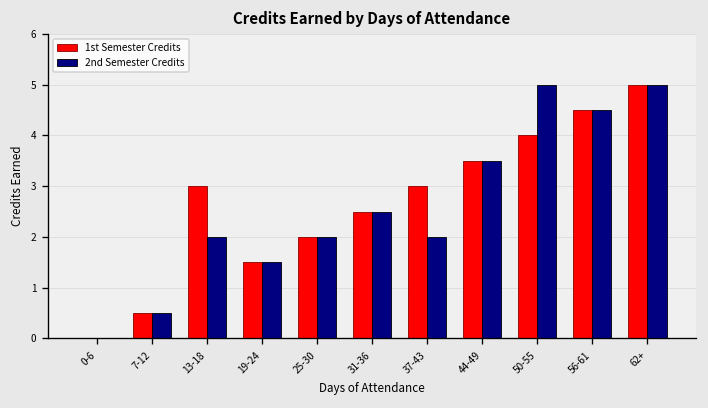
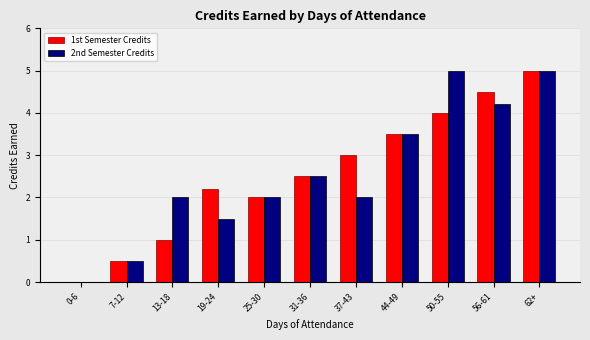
1st Semester Credits, 13-18: 3 -> 1
1st Semester Credits, 19-24: 1.5 -> 2.2
2nd Semester Credits, 56-61: 4.5 -> 4.2
